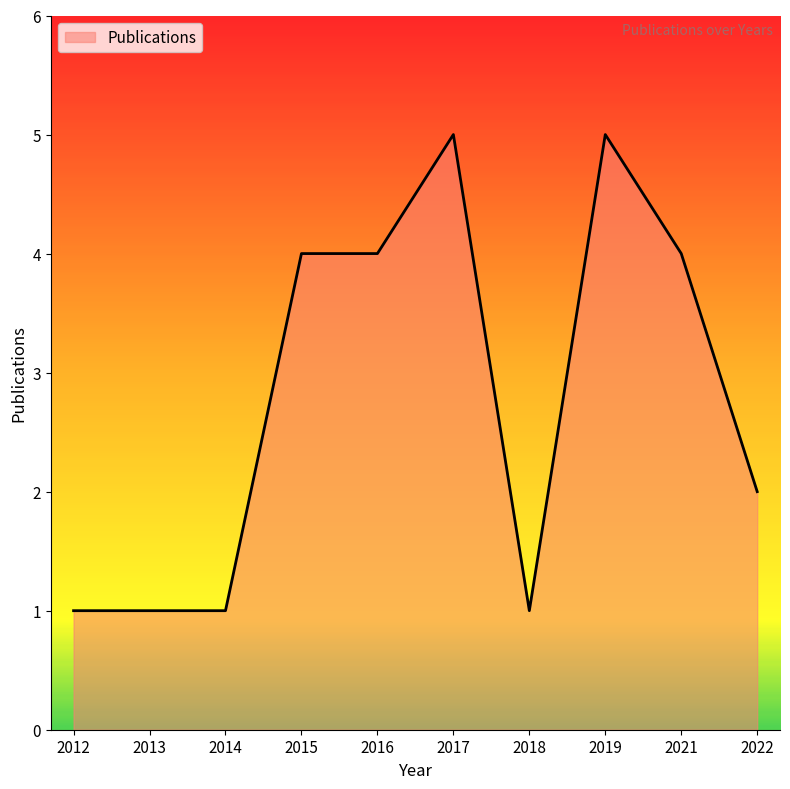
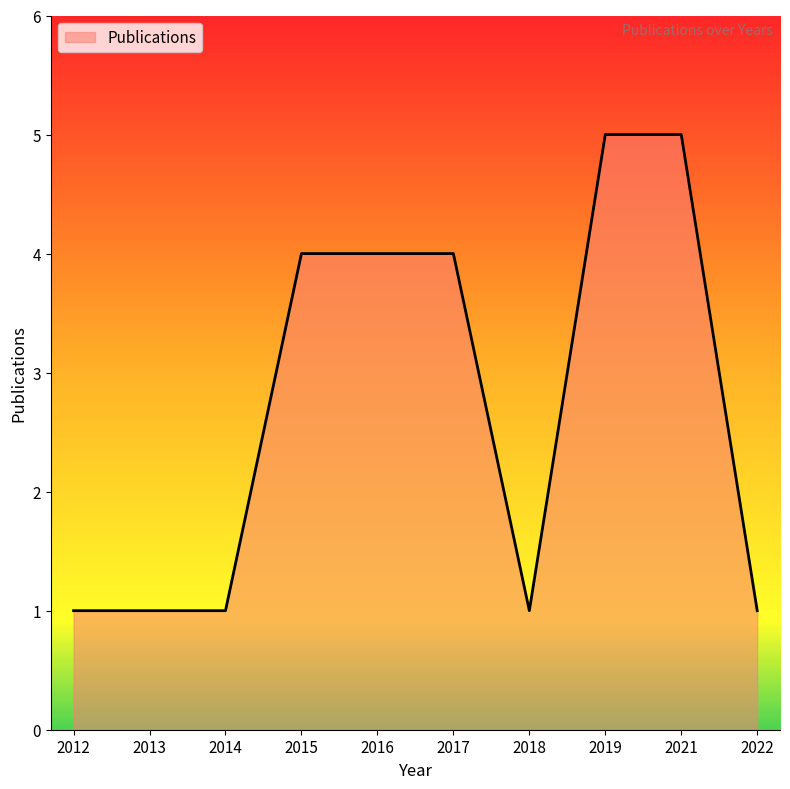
2017: 5 -> 4
2021: 4 -> 5
2022: 2 -> 1
